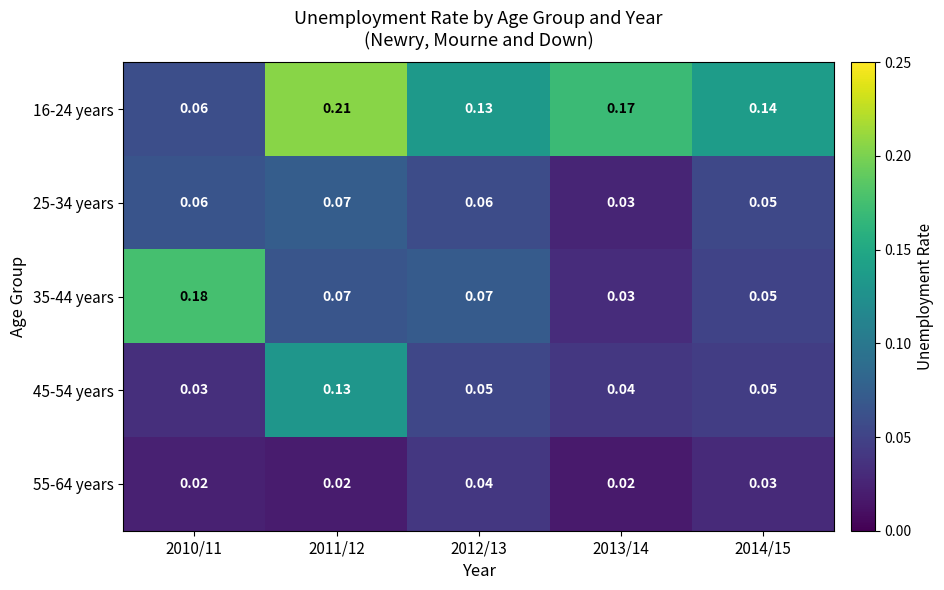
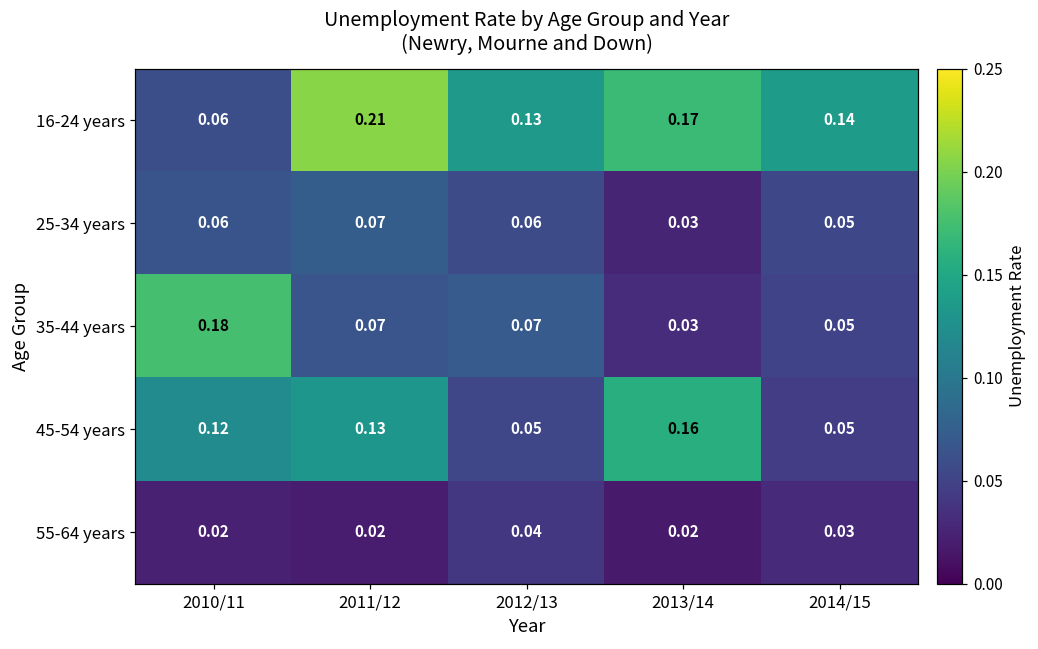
45-54 years, 2010/11: 0.03 -> 0.12
45-54 years, 2013/14: 0.04 -> 0.16
